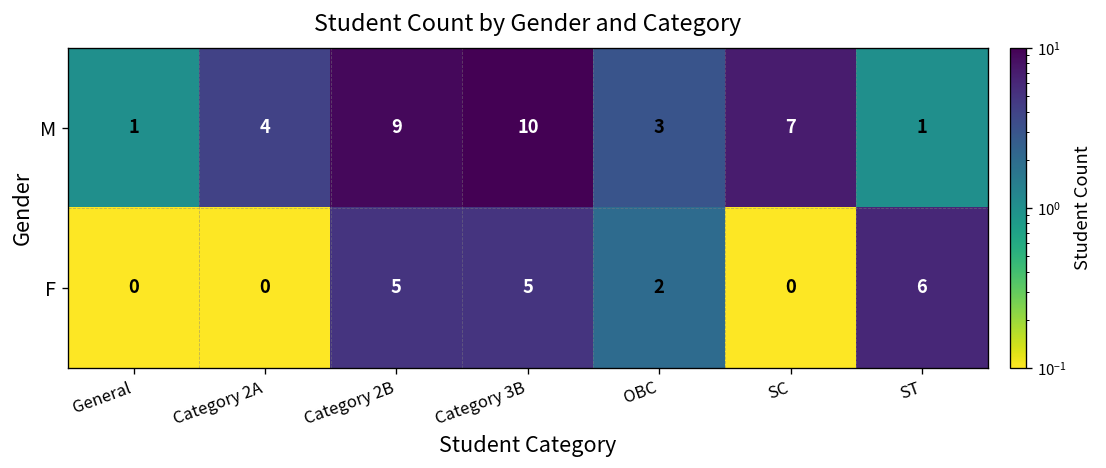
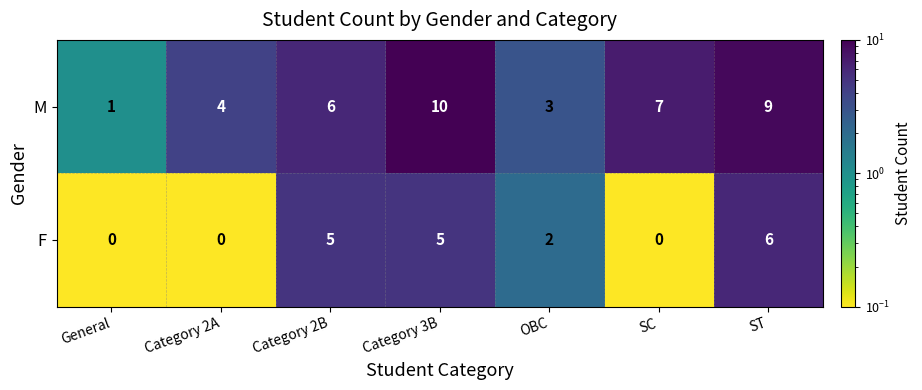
M, Category 2B: 9 -> 6
M, ST: 1 -> 9
